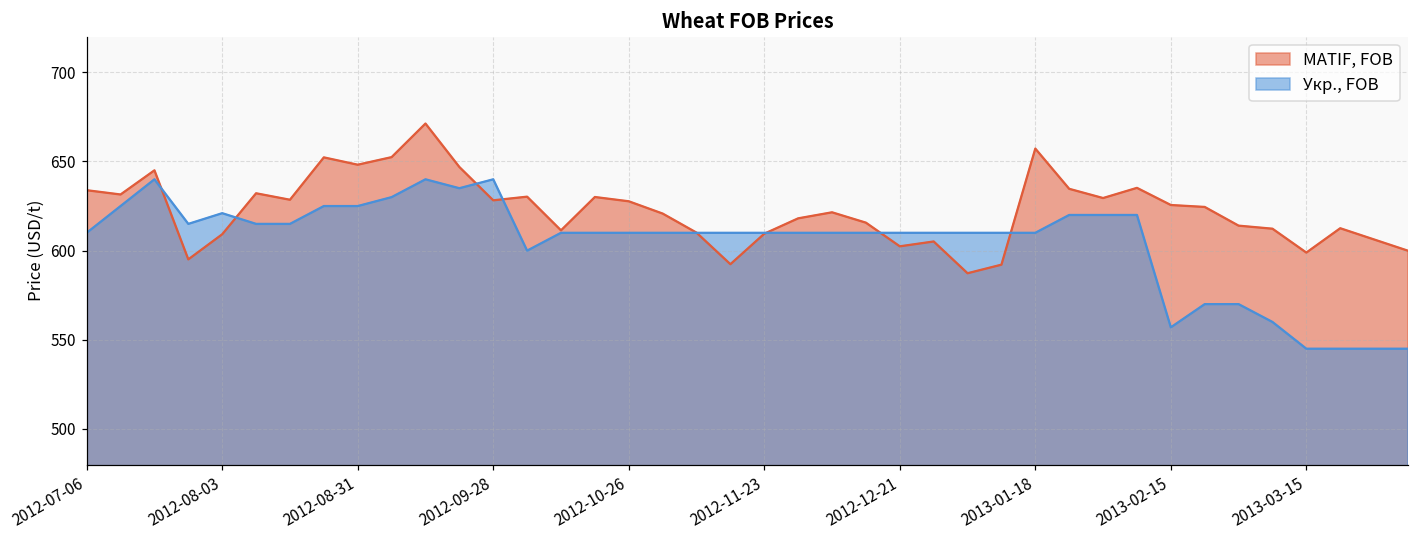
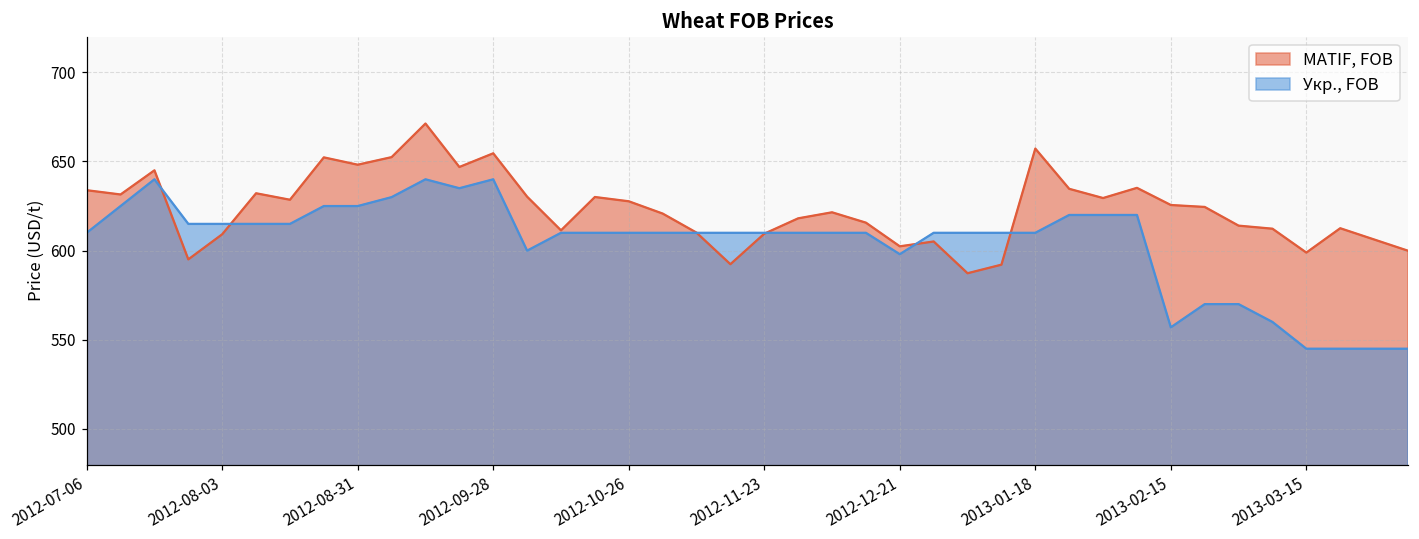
Укр., FOB, 2012-08-03: 621 -> 615
MATIF, FOB, 2012-09-28: 628 -> 655
Укр., FOB, 2012-12-21: 610 -> 598
